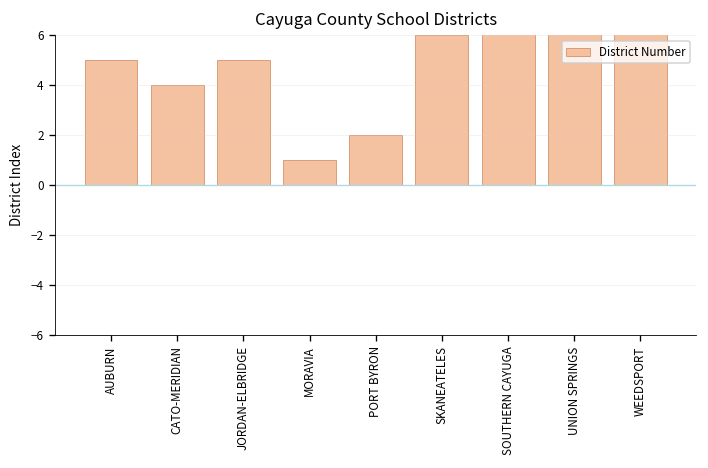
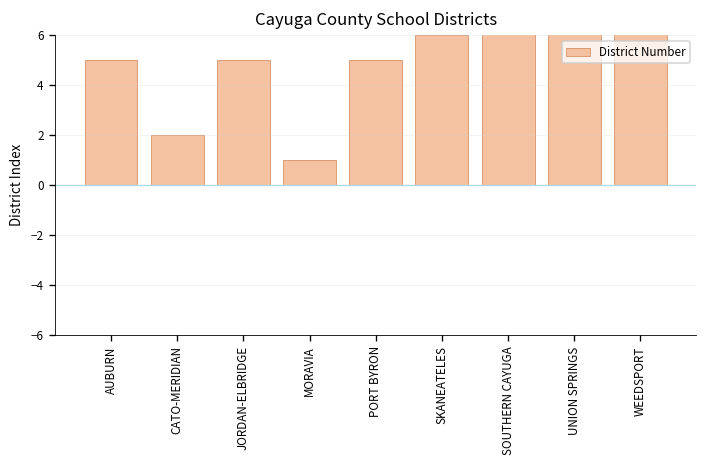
CATO-MERIDIAN: 4 -> 2
PORT BYRON: 2 -> 5
